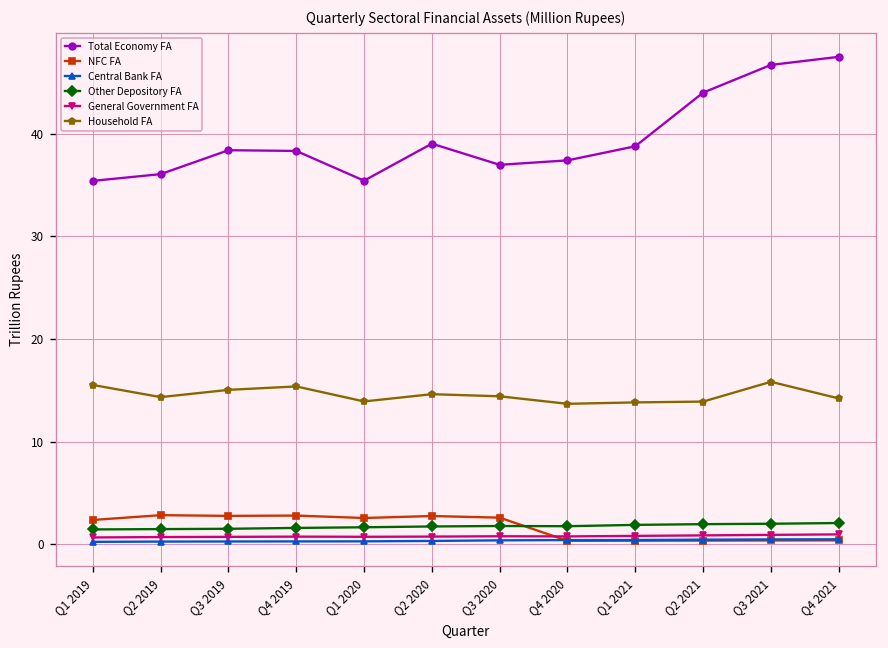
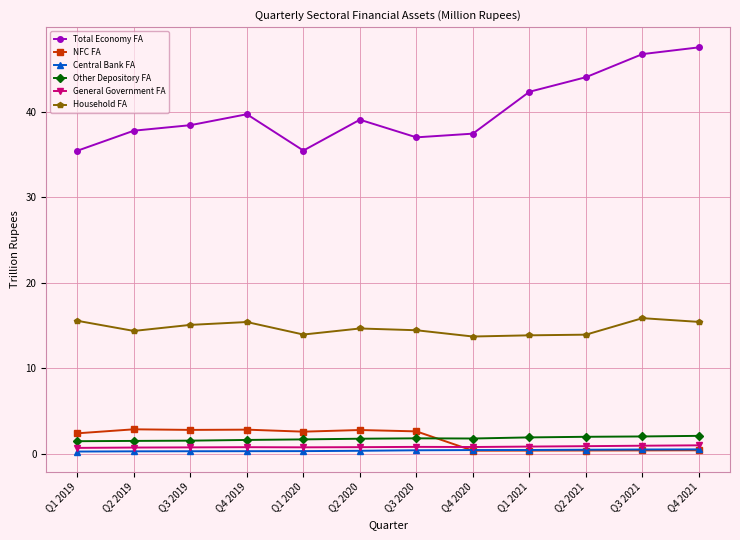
Total Economy FA, Q2 2019: 36 -> 38
Total Economy FA, Q4 2019: 38 -> 40
Total Economy FA, Q1 2021: 39 -> 42
Household FA, Q4 2021: 14 -> 15
